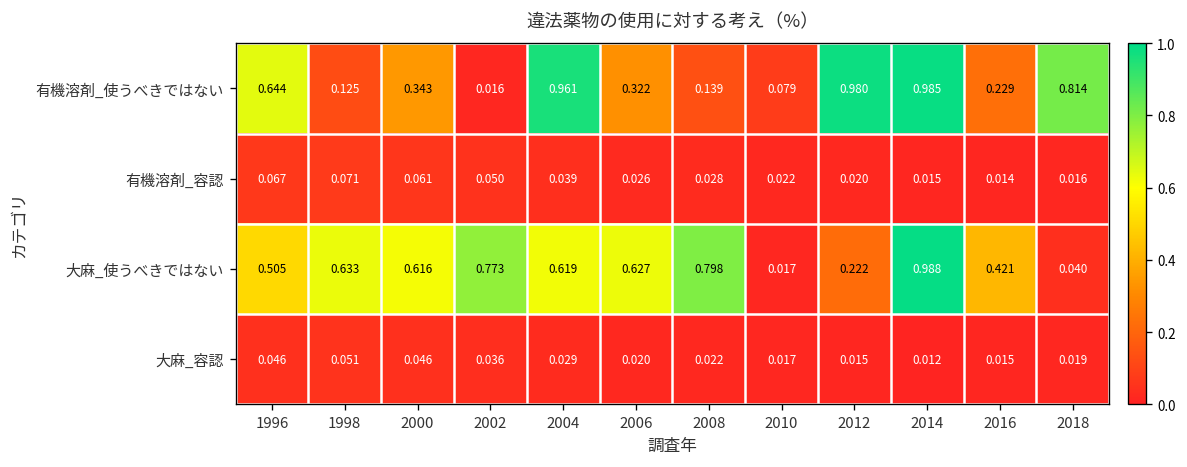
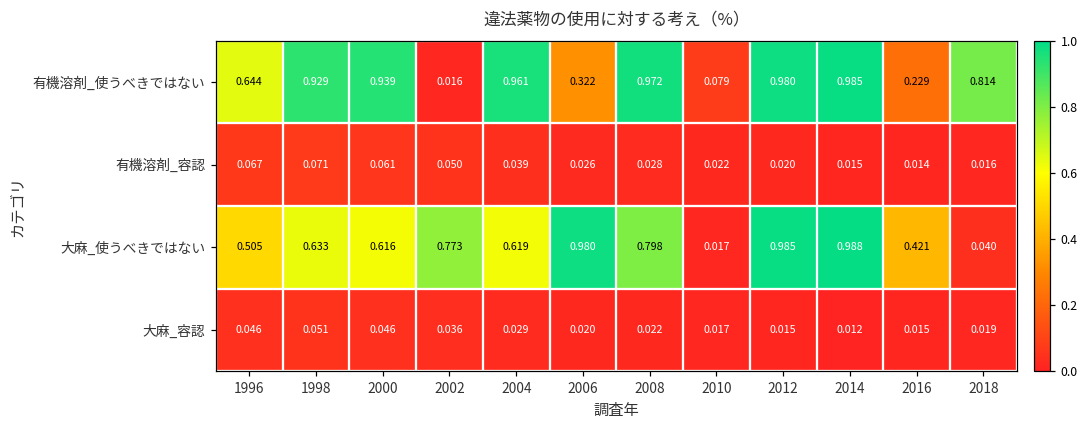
有機溶剤_使うべきではない, 1998: 0.125 -> 0.929
有機溶剤_使うべきではない, 2000: 0.343 -> 0.939
有機溶剤_使うべきではない, 2008: 0.139 -> 0.972
大麻_使うべきではない, 2006: 0.627 -> 0.980
大麻_使うべきではない, 2012: 0.222 -> 0.985
